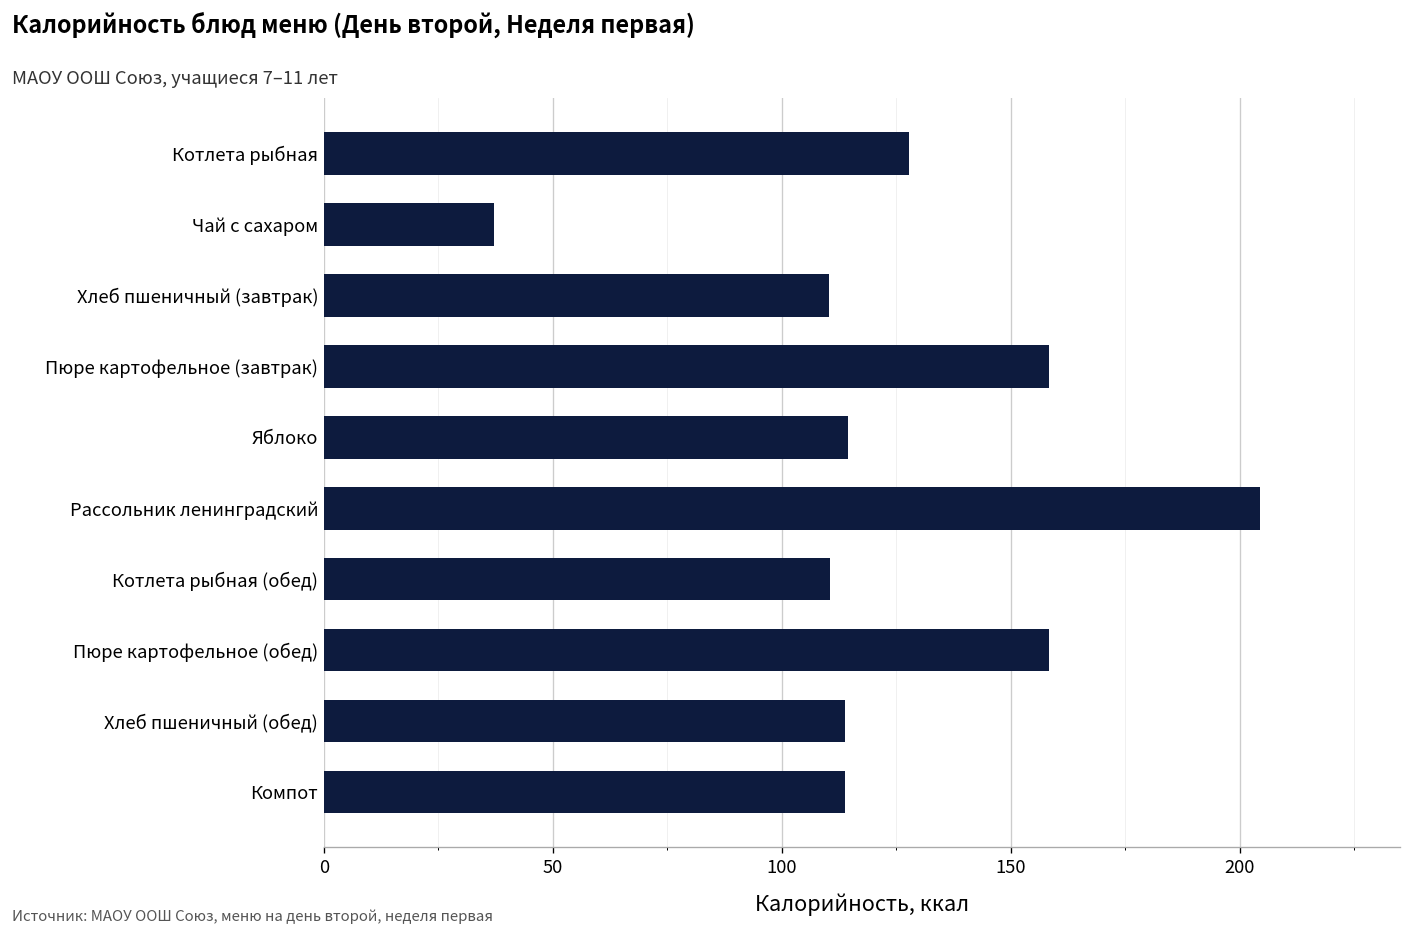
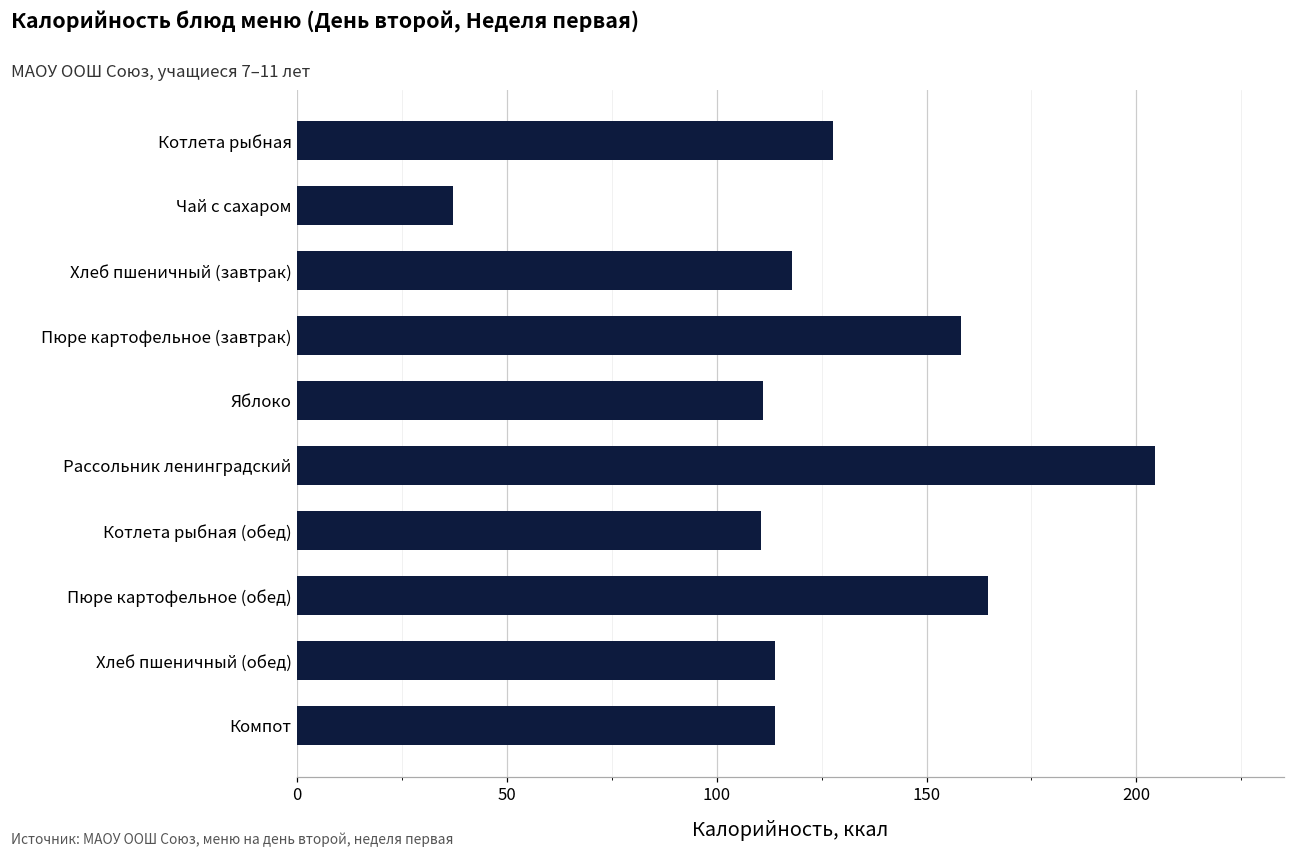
Хлеб пшеничный (завтрак): 110 -> 118
Яблоко: 114 -> 111
Пюре картофельное (обед): 158 -> 165
